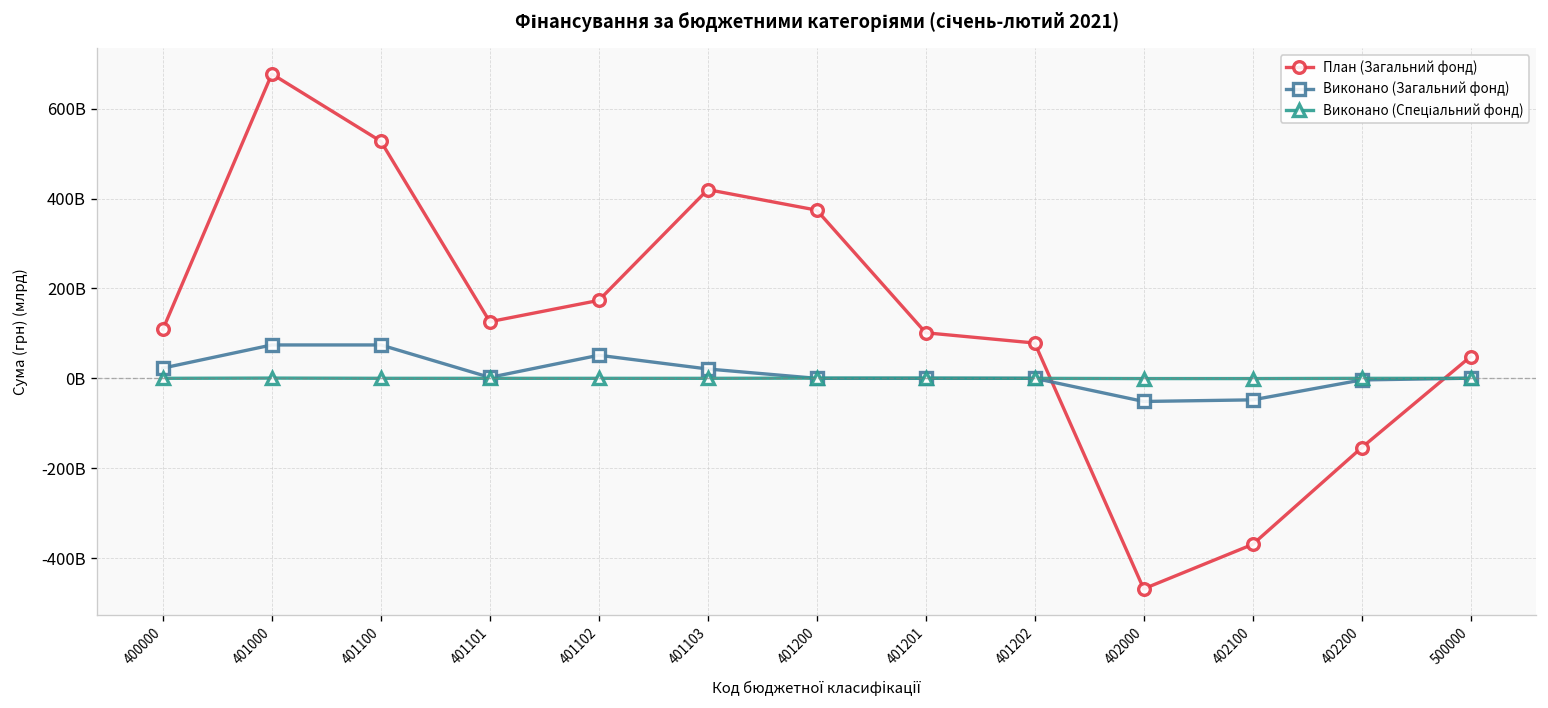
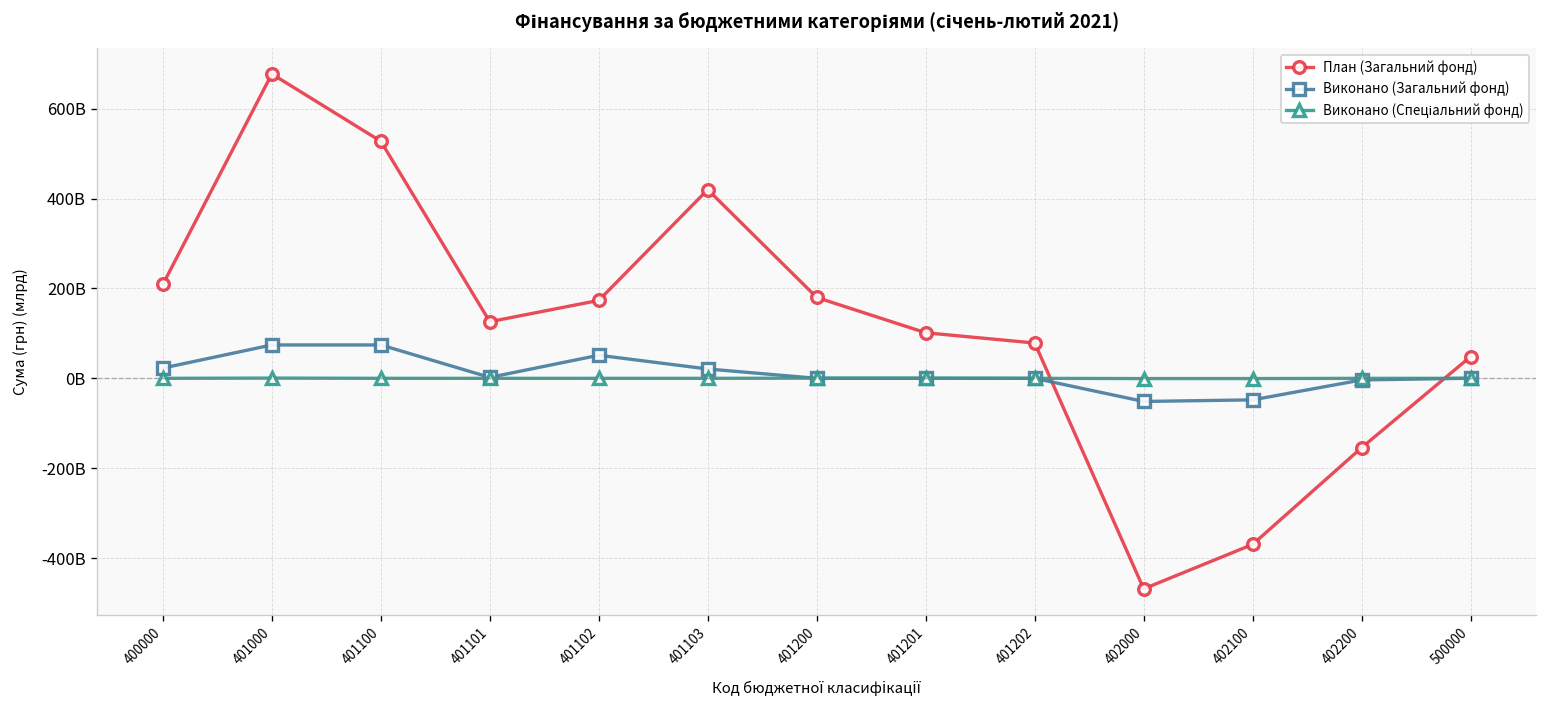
План (Загальний фонд), 400000: 110000000000 -> 210000000000
План (Загальний фонд), 401200: 370000000000 -> 180000000000
